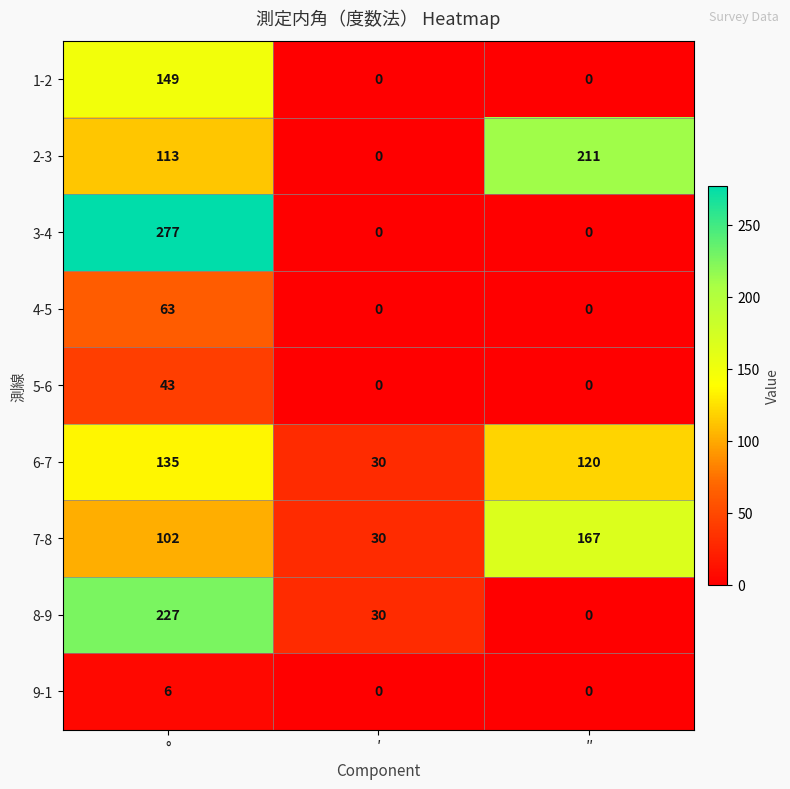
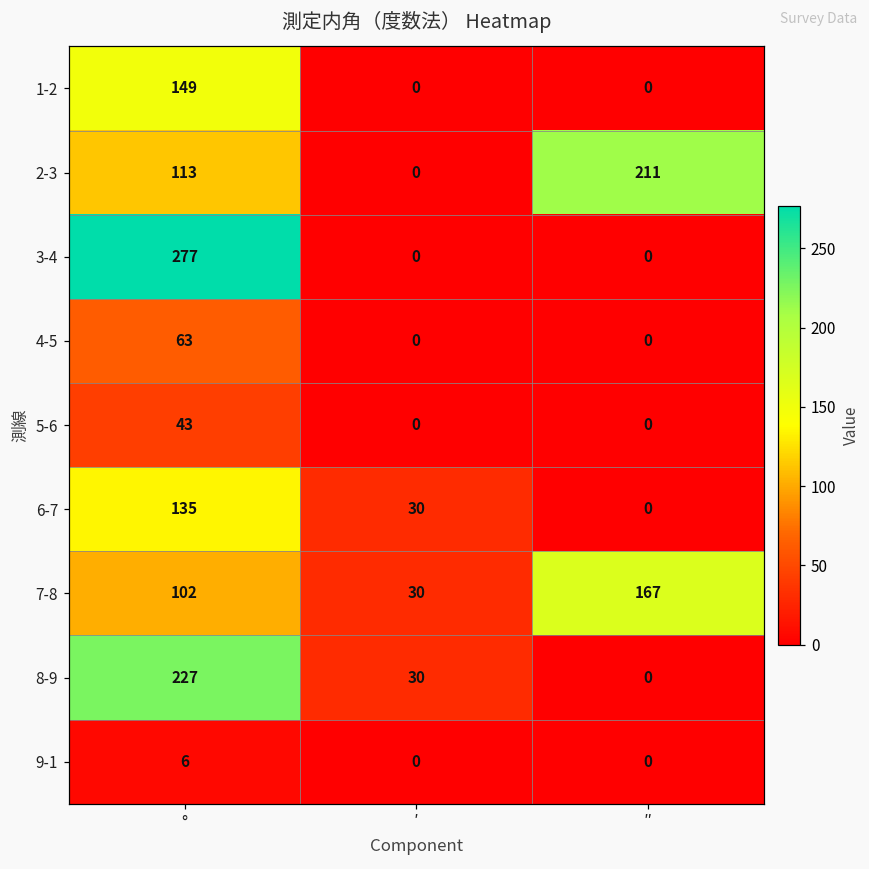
6-7, ″: 120 -> 0
